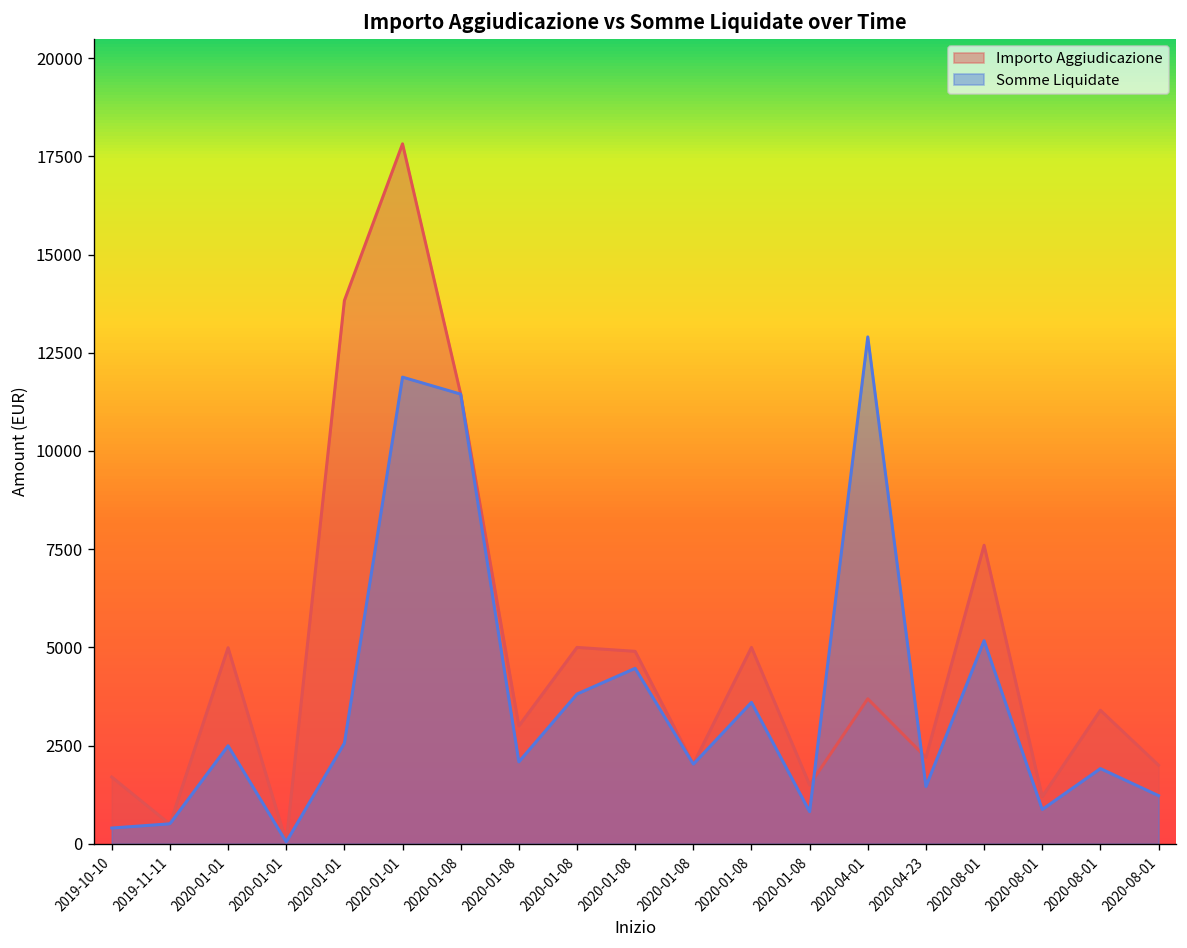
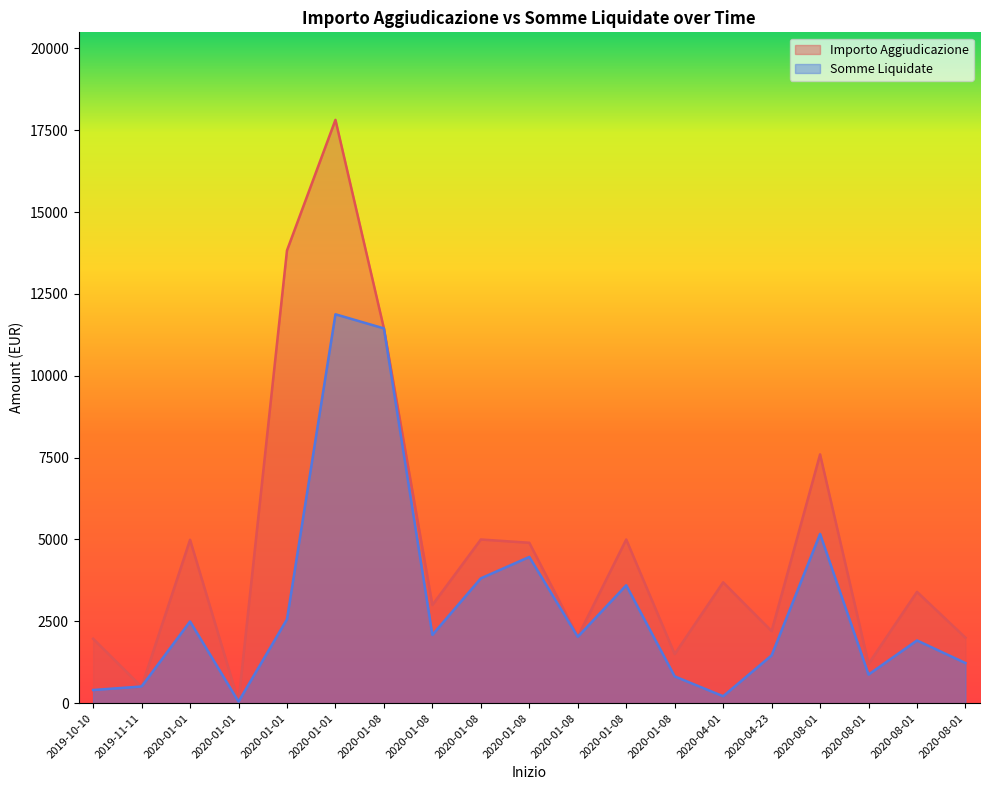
Importo Aggiudicazione, 2019-10-10: 1700 -> 2000
Somme Liquidate, 2020-04-01: 12900 -> 200
